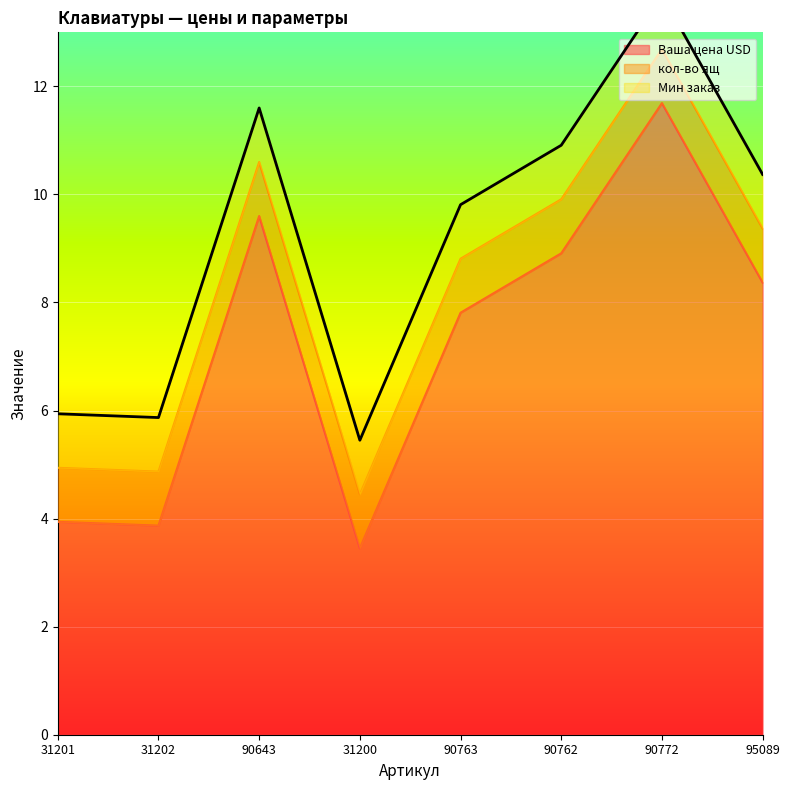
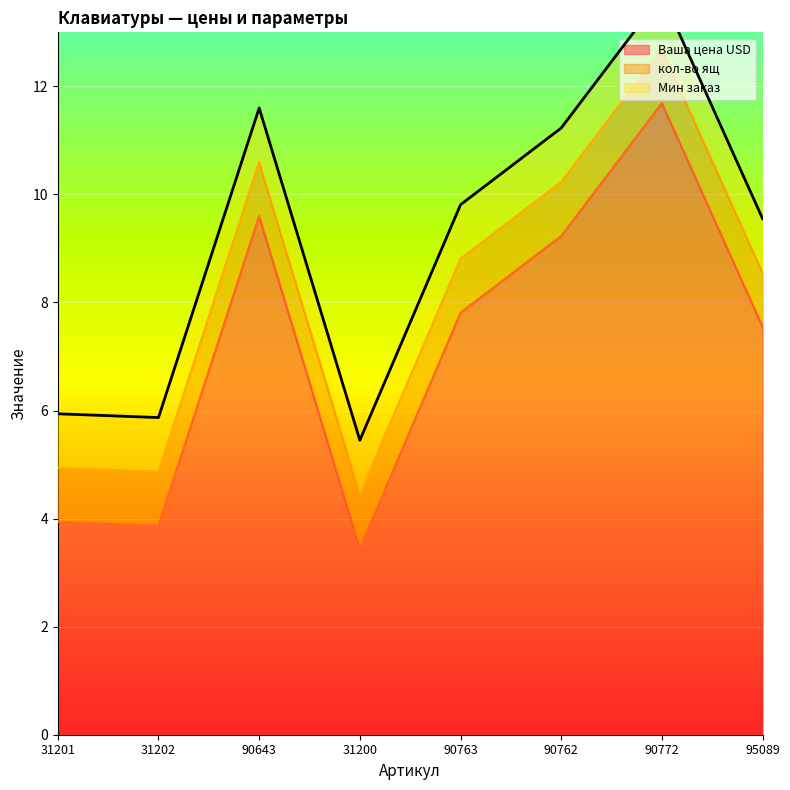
Ваша цена USD, 90762: 8.9 -> 9.2
Ваша цена USD, 95089: 8.4 -> 7.6
